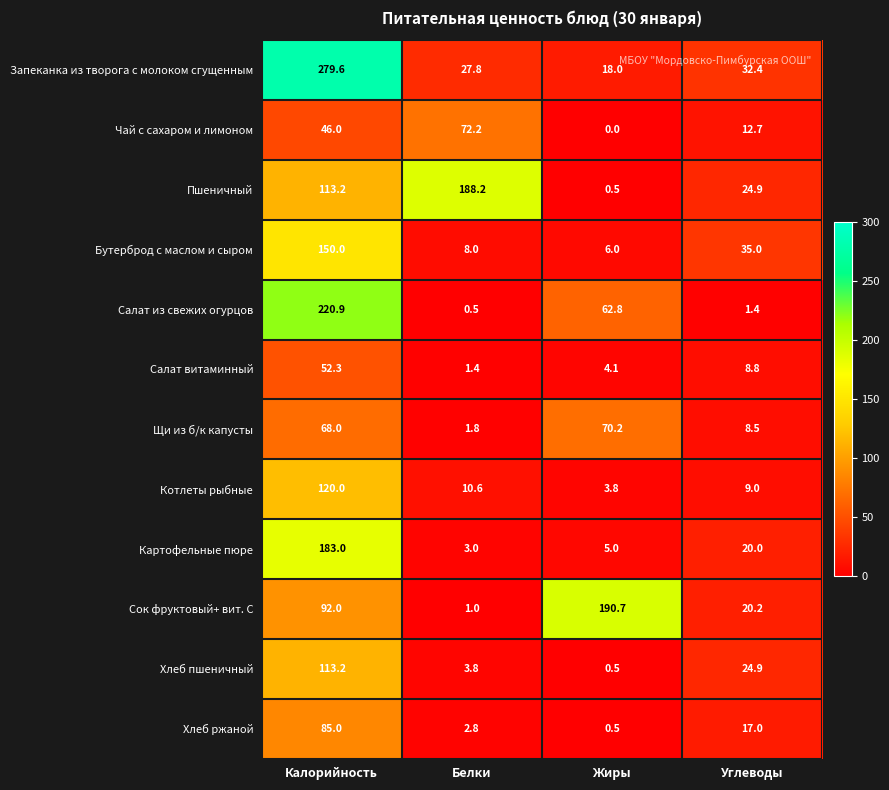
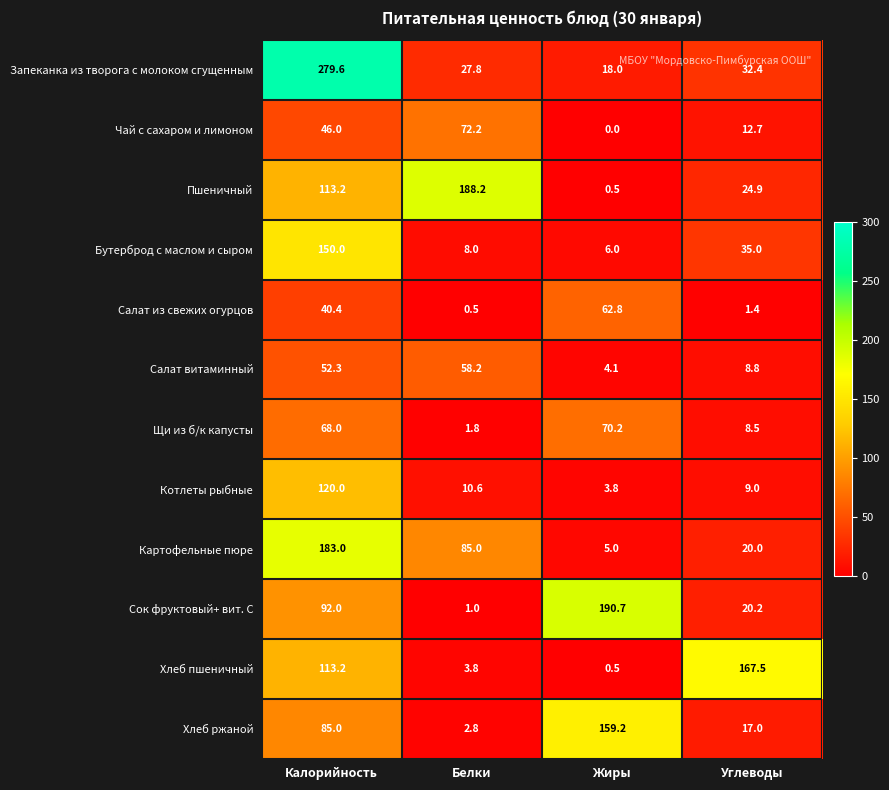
Салат из свежих огурцов, Калорийность: 220.9 -> 40.4
Салат витаминный, Белки: 1.4 -> 58.2
Картофельные пюре, Белки: 3.0 -> 85.0
Хлеб пшеничный, Углеводы: 24.9 -> 167.5
Хлеб ржаной, Жиры: 0.5 -> 159.2
